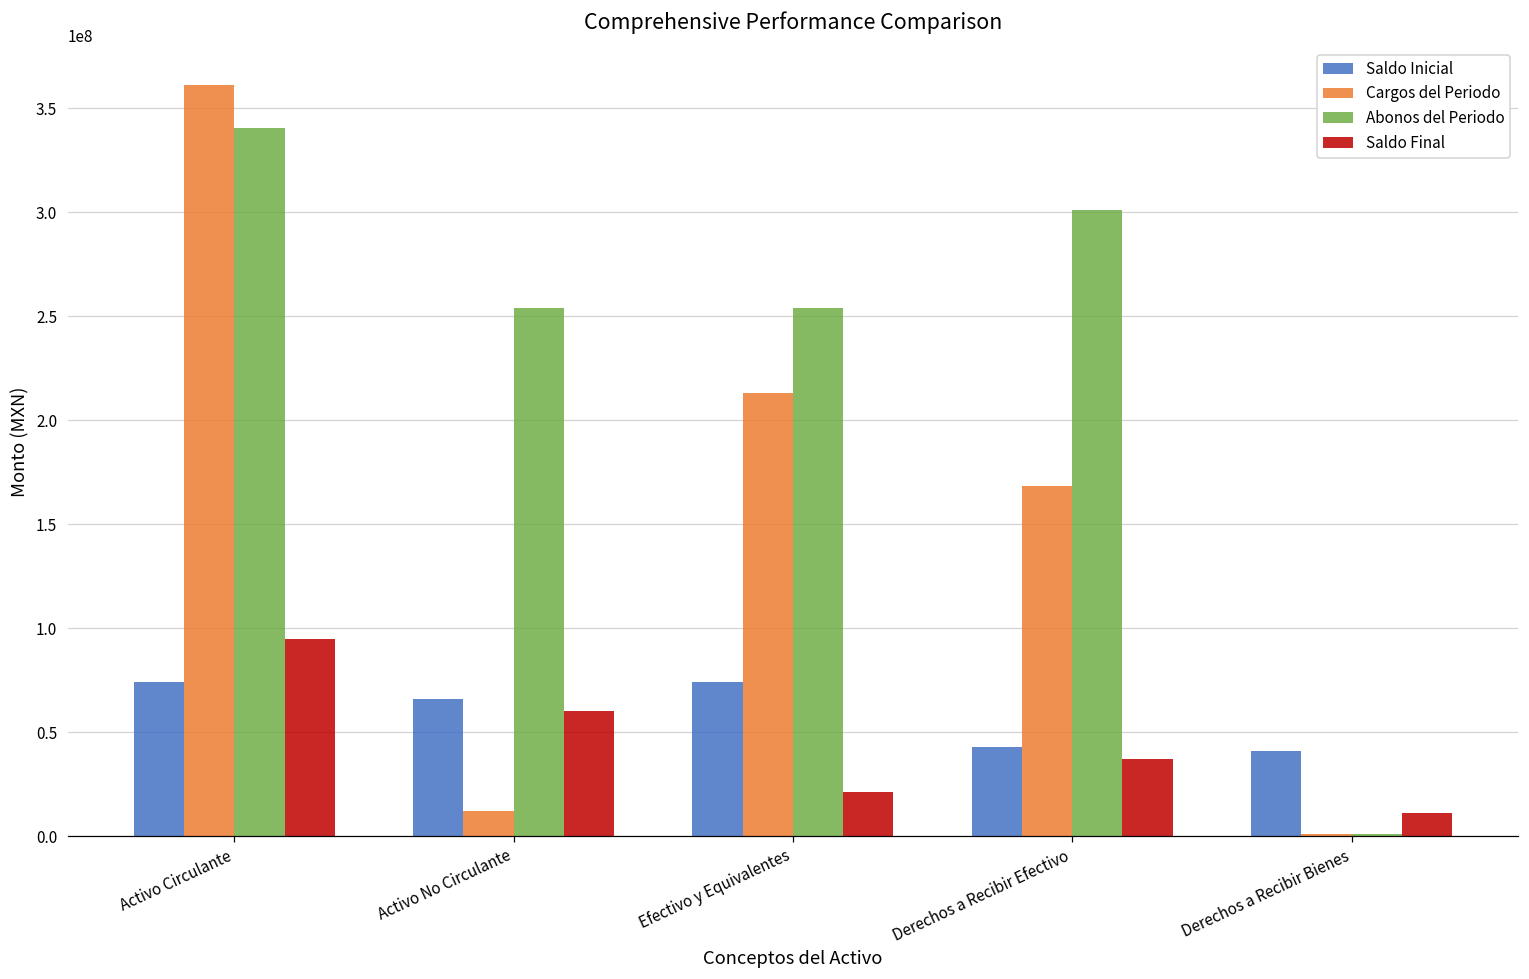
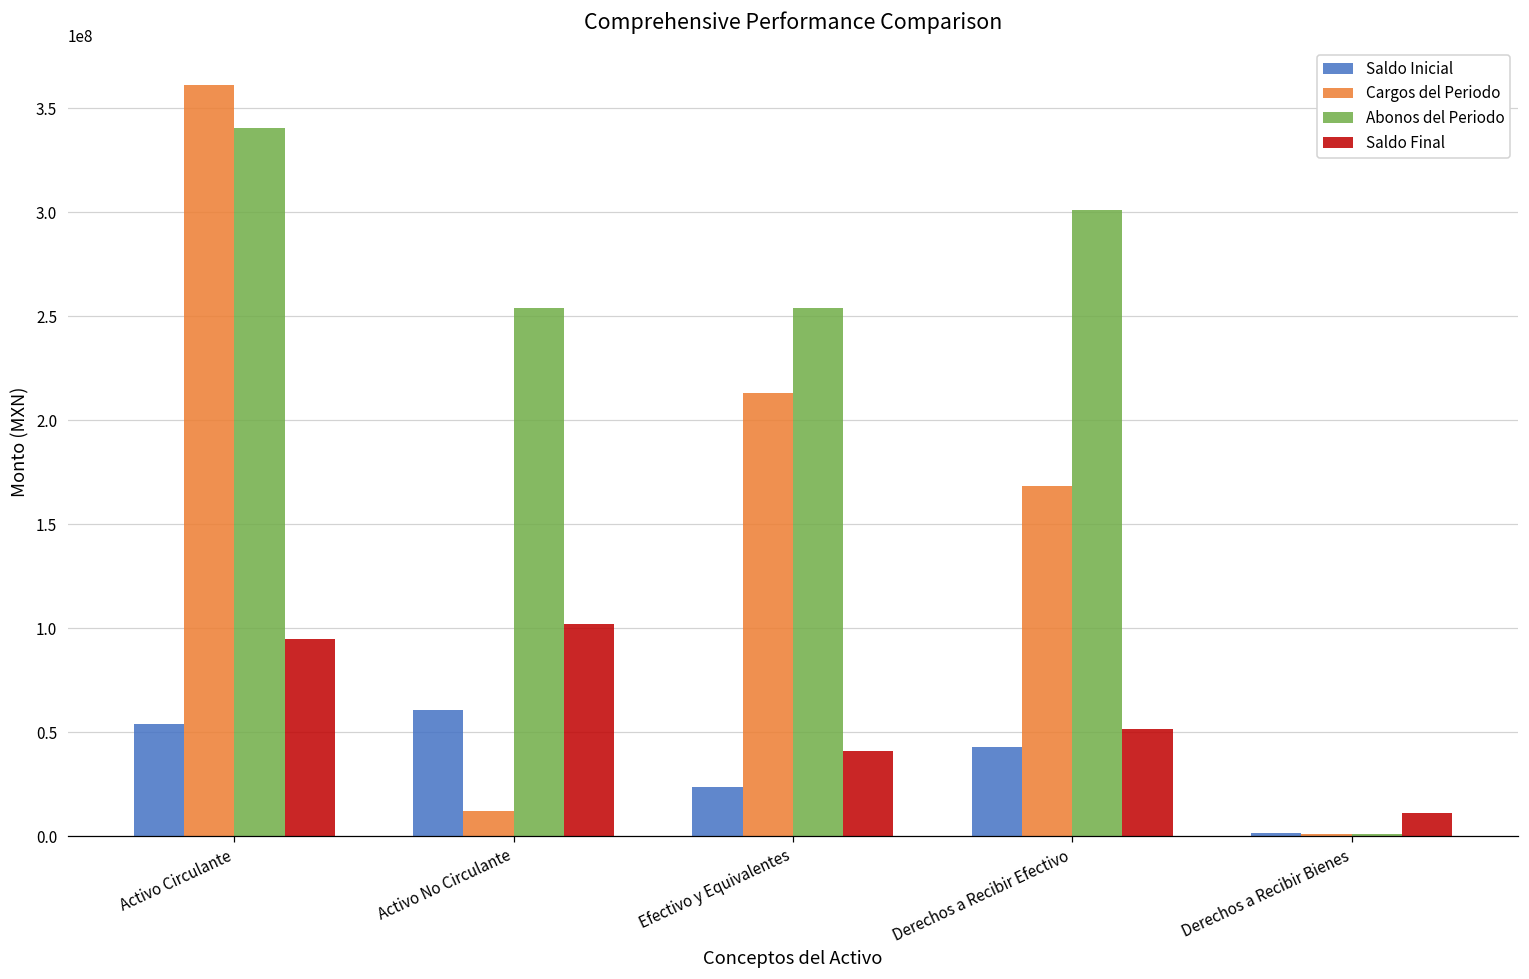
Saldo Inicial, Activo Circulante: 74000000 -> 54000000
Saldo Inicial, Activo No Circulante: 66000000 -> 61000000
Saldo Final, Activo No Circulante: 60000000 -> 102000000
Saldo Inicial, Efectivo y Equivalentes: 74000000 -> 24000000
Saldo Final, Efectivo y Equivalentes: 21000000 -> 41000000
Saldo Final, Derechos a Recibir Efectivo: 37000000 -> 52000000
Saldo Inicial, Derechos a Recibir Bienes: 41000000 -> 2000000
